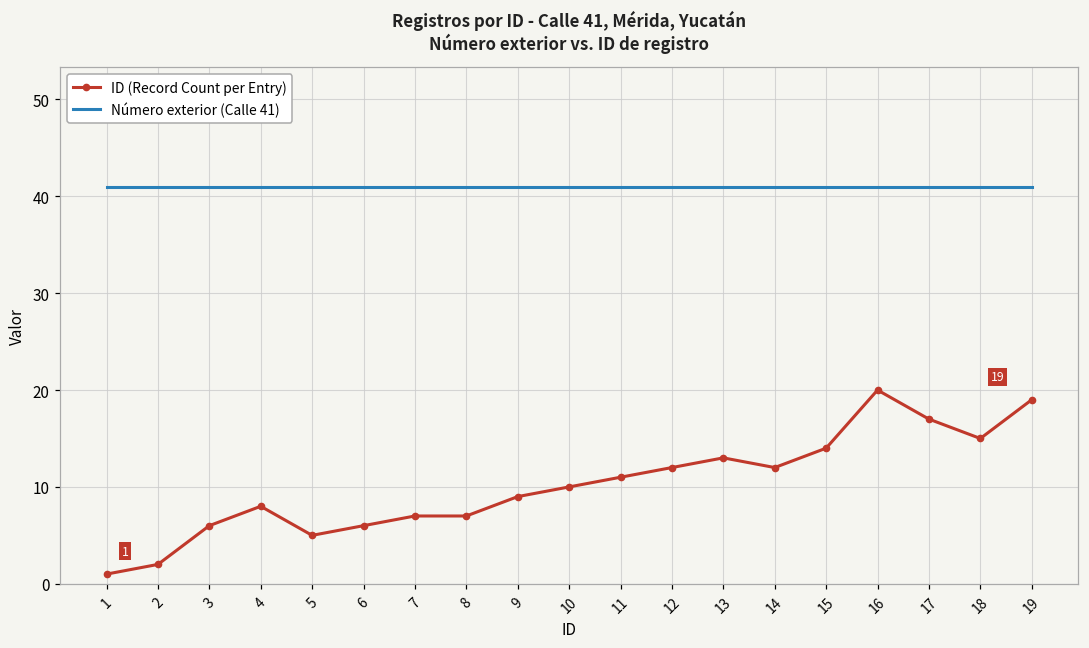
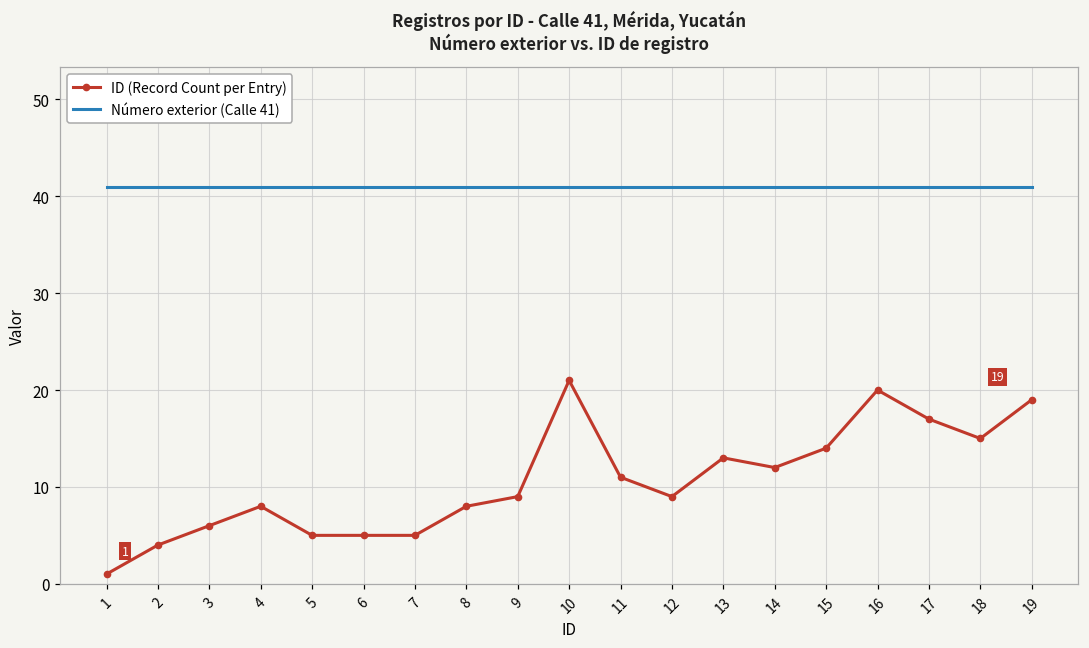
ID (Record Count per Entry), 2: 2 -> 4
ID (Record Count per Entry), 6: 6 -> 5
ID (Record Count per Entry), 7: 7 -> 5
ID (Record Count per Entry), 8: 7 -> 8
ID (Record Count per Entry), 10: 10 -> 21
ID (Record Count per Entry), 12: 12 -> 9
